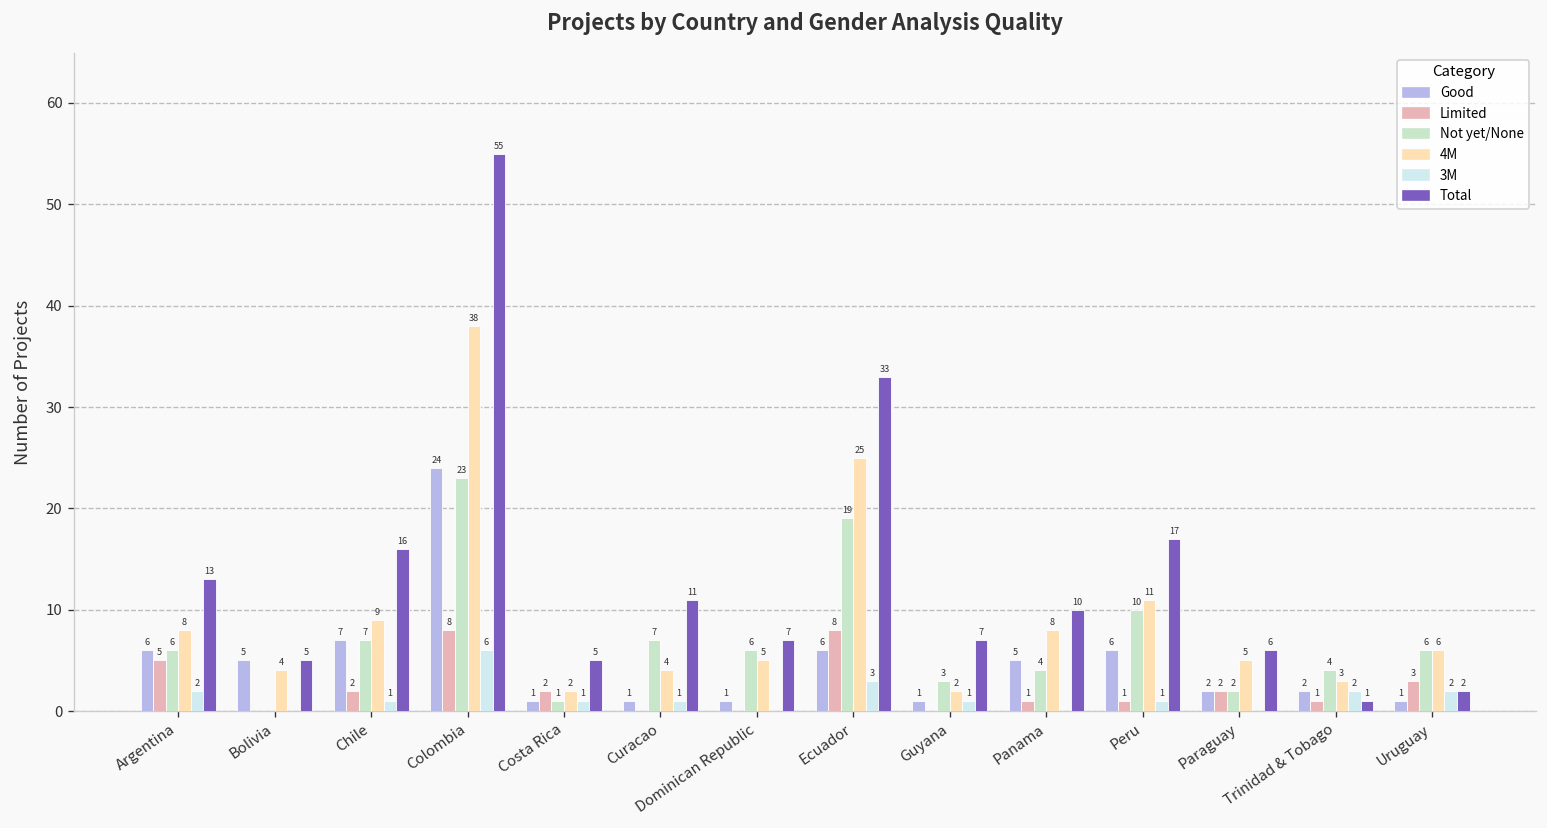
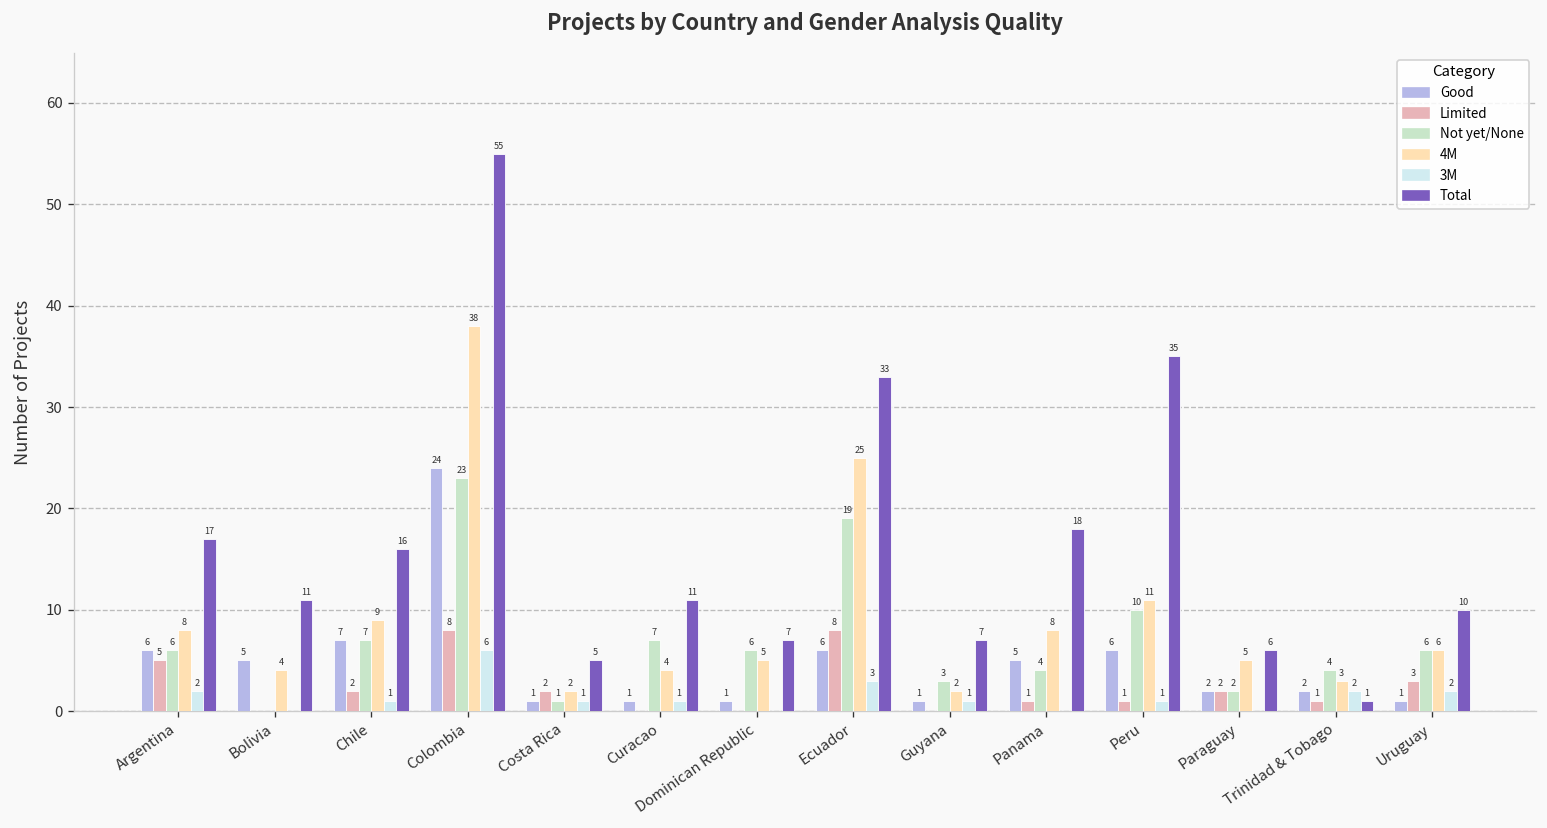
Total, Argentina: 13 -> 17
Total, Bolivia: 5 -> 11
Total, Panama: 10 -> 18
Total, Peru: 17 -> 35
Total, Uruguay: 2 -> 10
